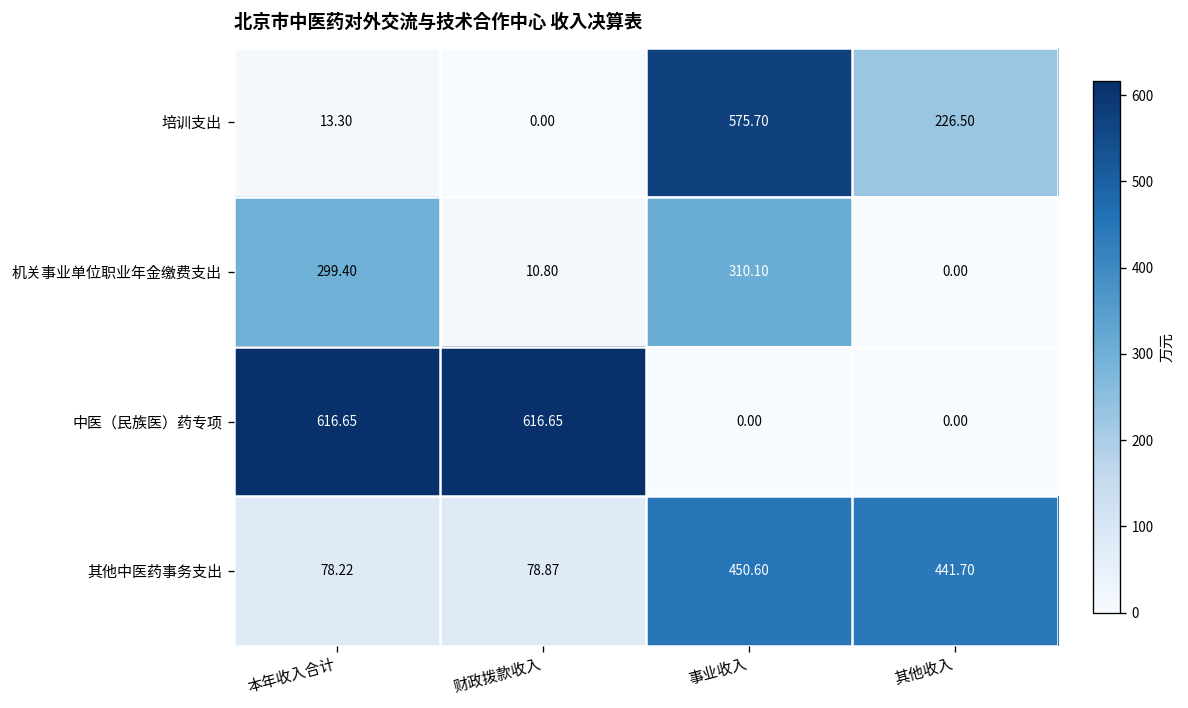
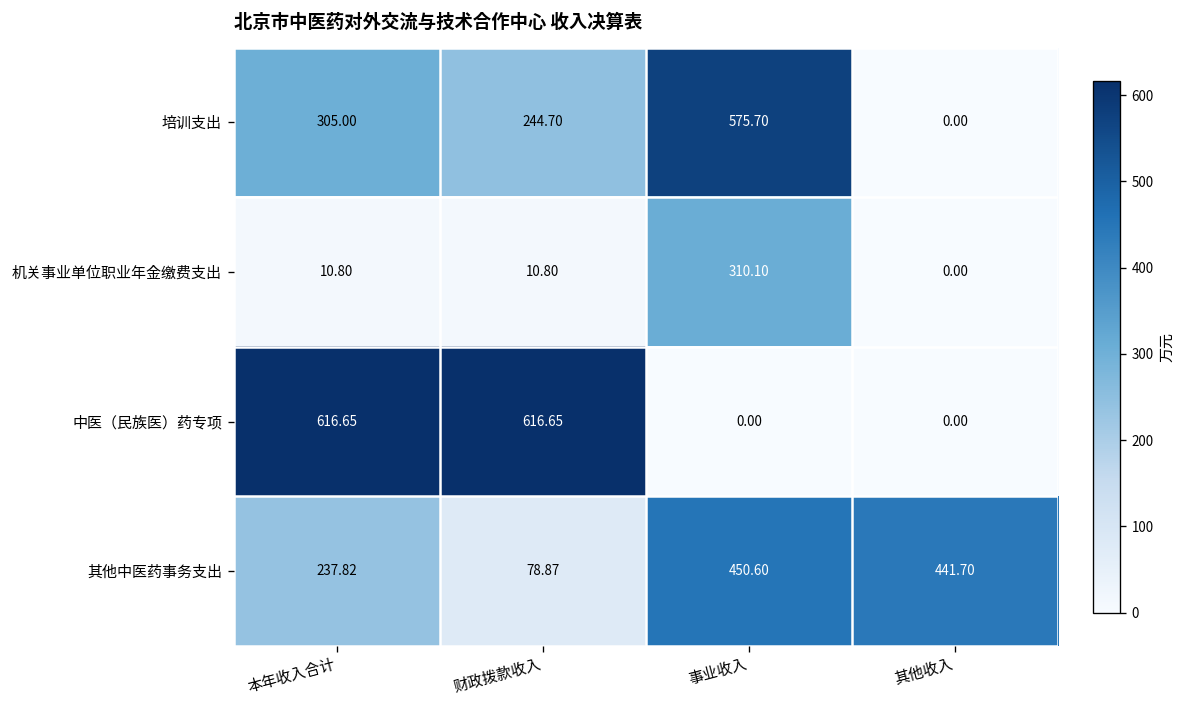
培训支出, 本年收入合计: 13.30 -> 305.00
培训支出, 财政拨款收入: 0.00 -> 244.70
培训支出, 其他收入: 226.50 -> 0.00
机关事业单位职业年金缴费支出, 本年收入合计: 299.40 -> 10.80
其他中医药事务支出, 本年收入合计: 78.22 -> 237.82
